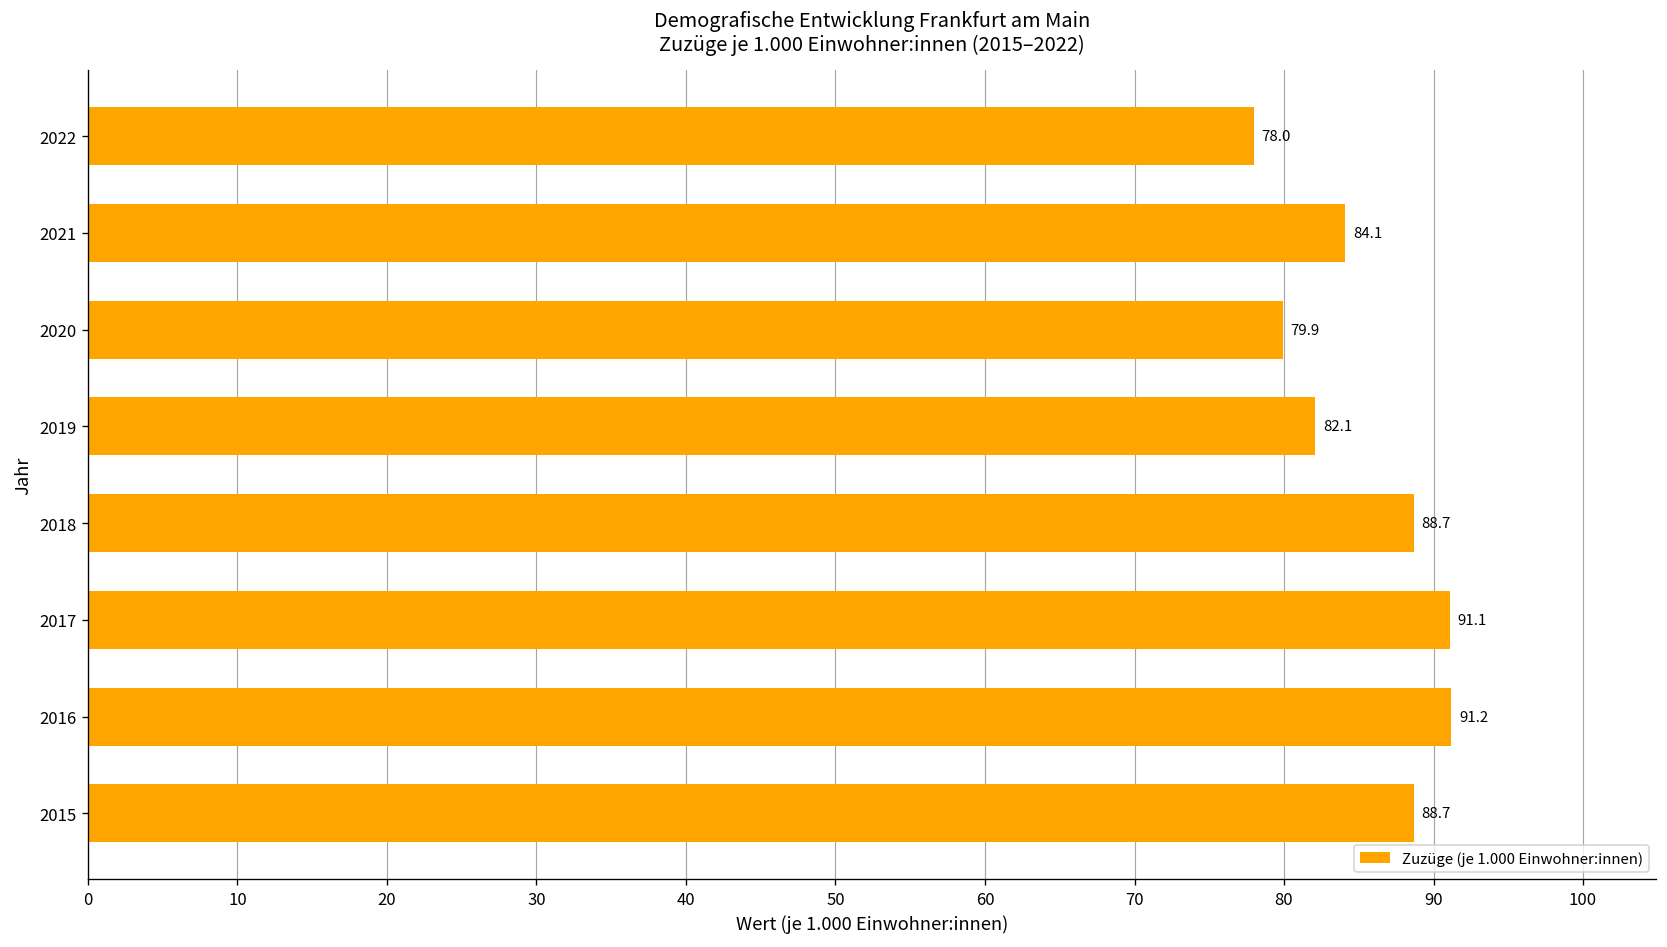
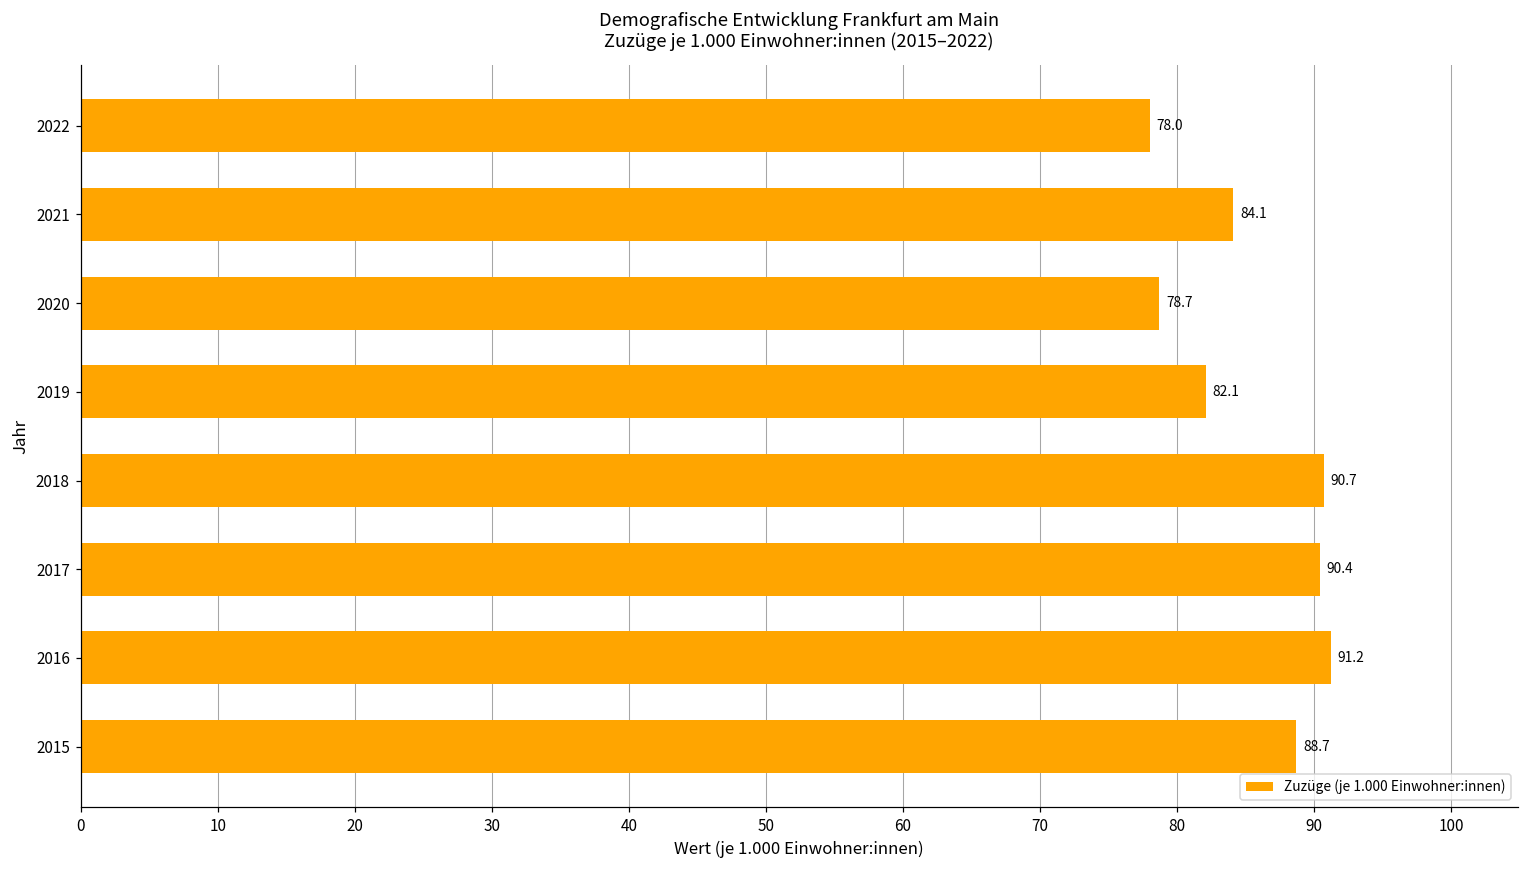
2020: 79.9 -> 78.7
2018: 88.7 -> 90.7
2017: 91.1 -> 90.4
